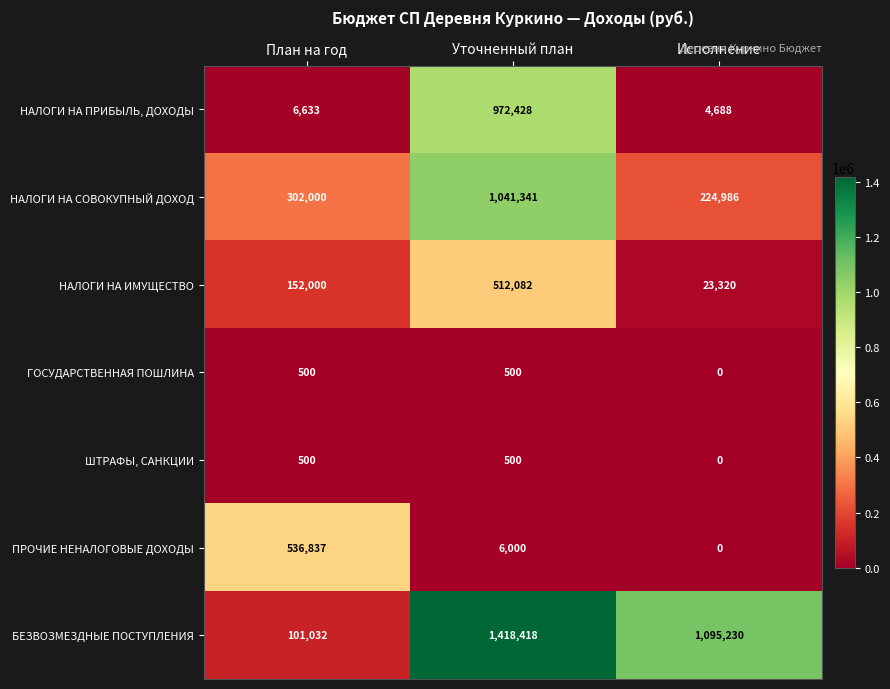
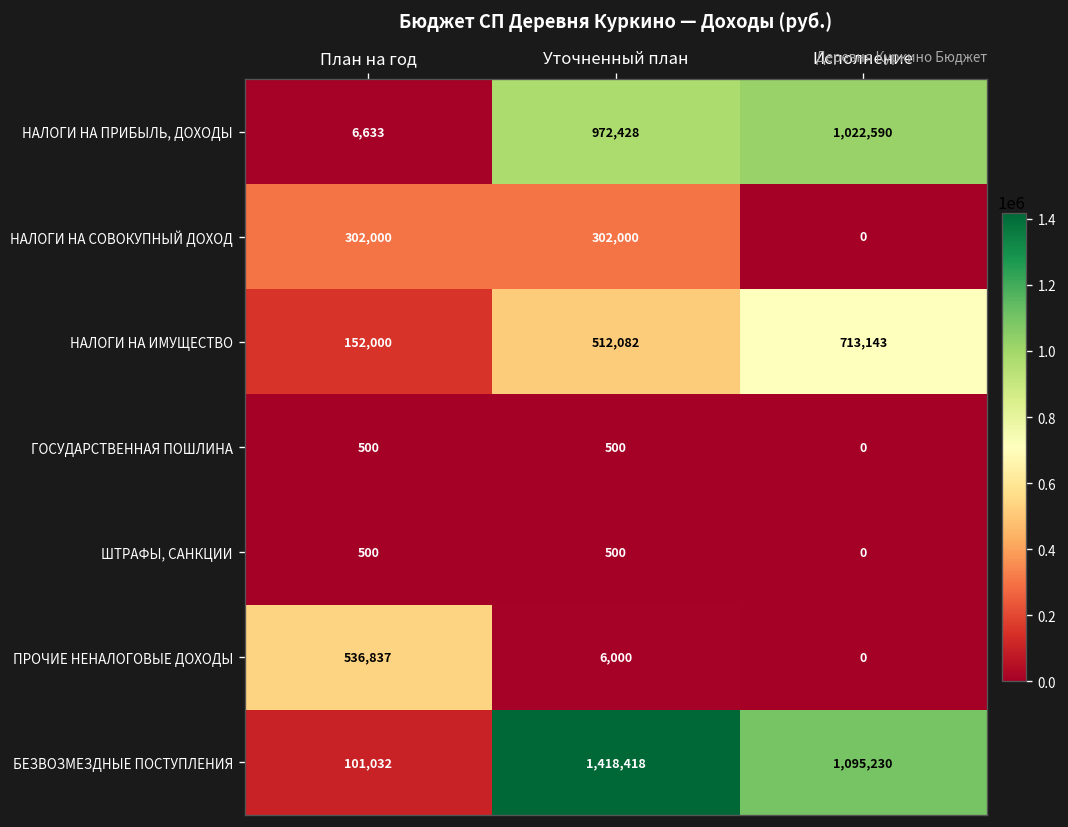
НАЛОГИ НА ПРИБЫЛЬ, ДОХОДЫ, Исполнение: 4,688 -> 1,022,590
НАЛОГИ НА СОВОКУПНЫЙ ДОХОД, Уточненный план: 1,041,341 -> 302,000
НАЛОГИ НА СОВОКУПНЫЙ ДОХОД, Исполнение: 224,986 -> 0
НАЛОГИ НА ИМУЩЕСТВО, Исполнение: 23,320 -> 713,143
